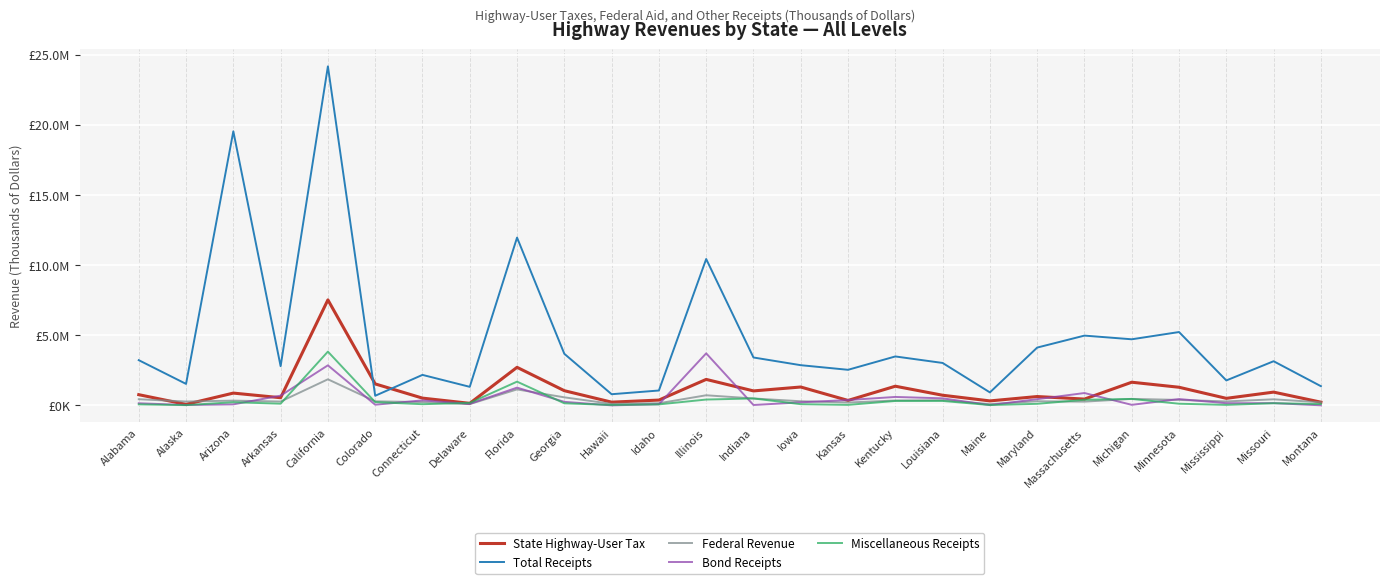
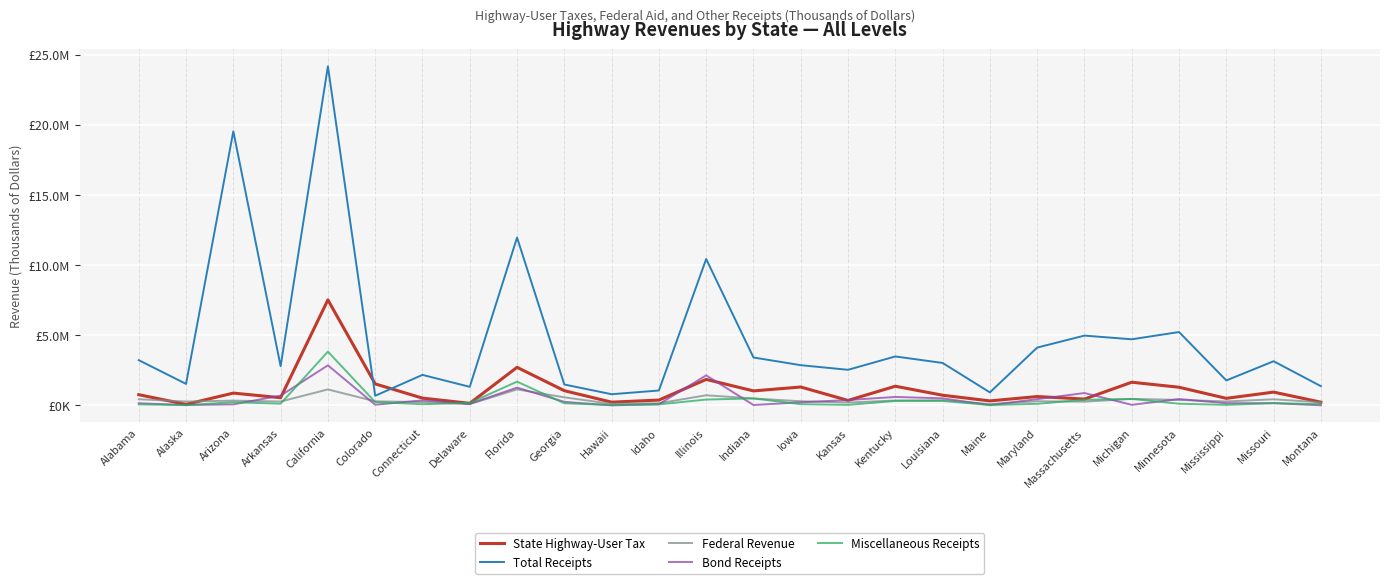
Federal Revenue, California: £1900000 -> £1100000
Total Receipts, Georgia: £3700000 -> £1500000
Bond Receipts, Illinois: £3700000 -> £2100000
